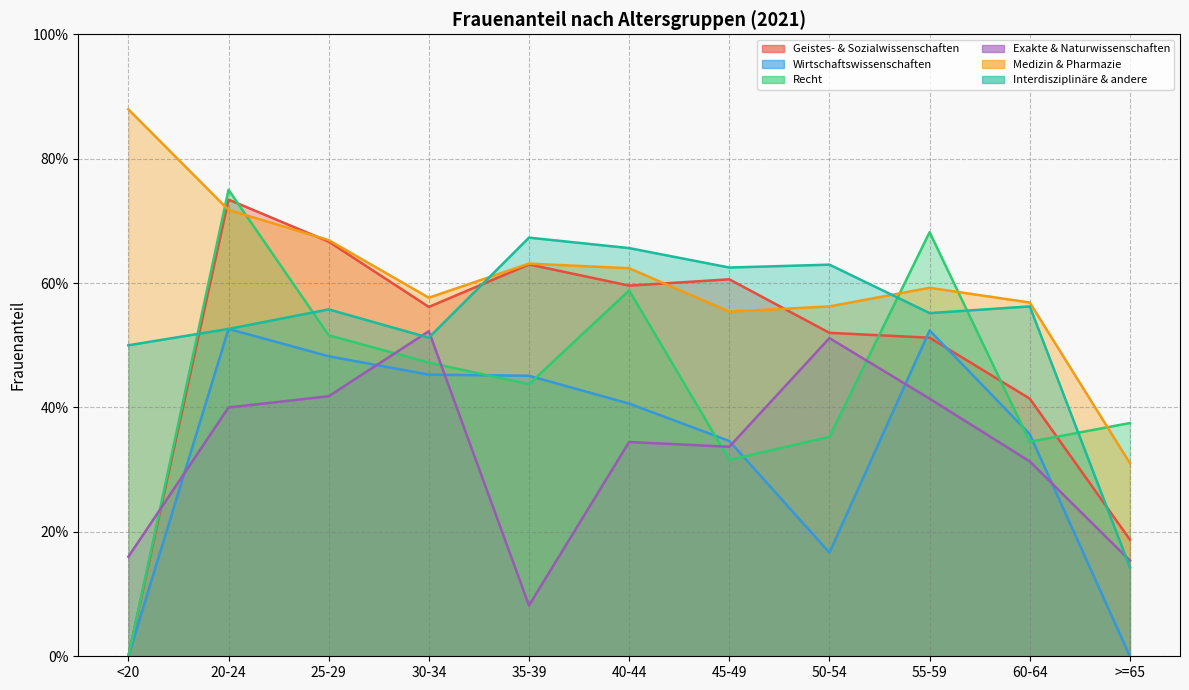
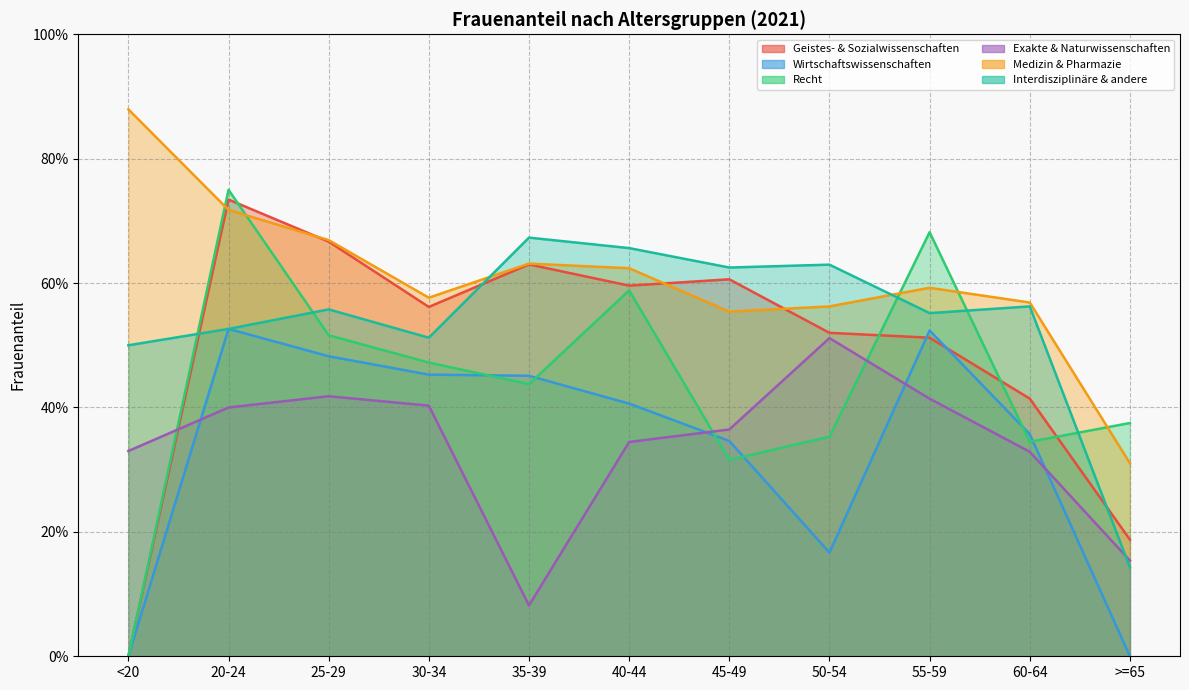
Exakte & Naturwissenschaften, <20: 16% -> 33%
Exakte & Naturwissenschaften, 30-34: 52% -> 40%
Exakte & Naturwissenschaften, 45-49: 34% -> 36%
Exakte & Naturwissenschaften, 60-64: 31% -> 33%
